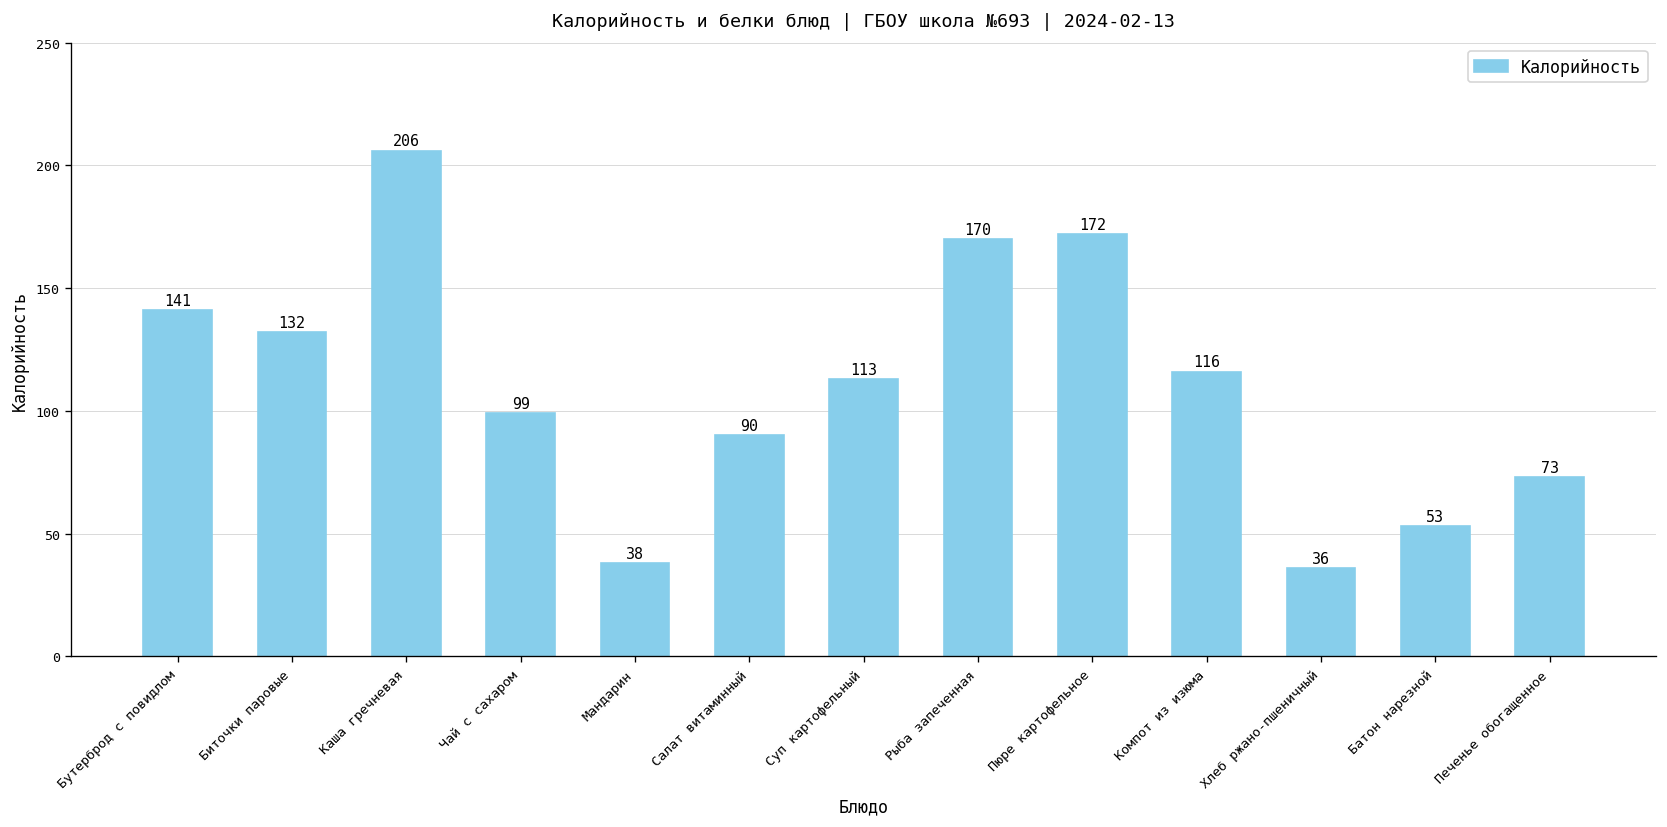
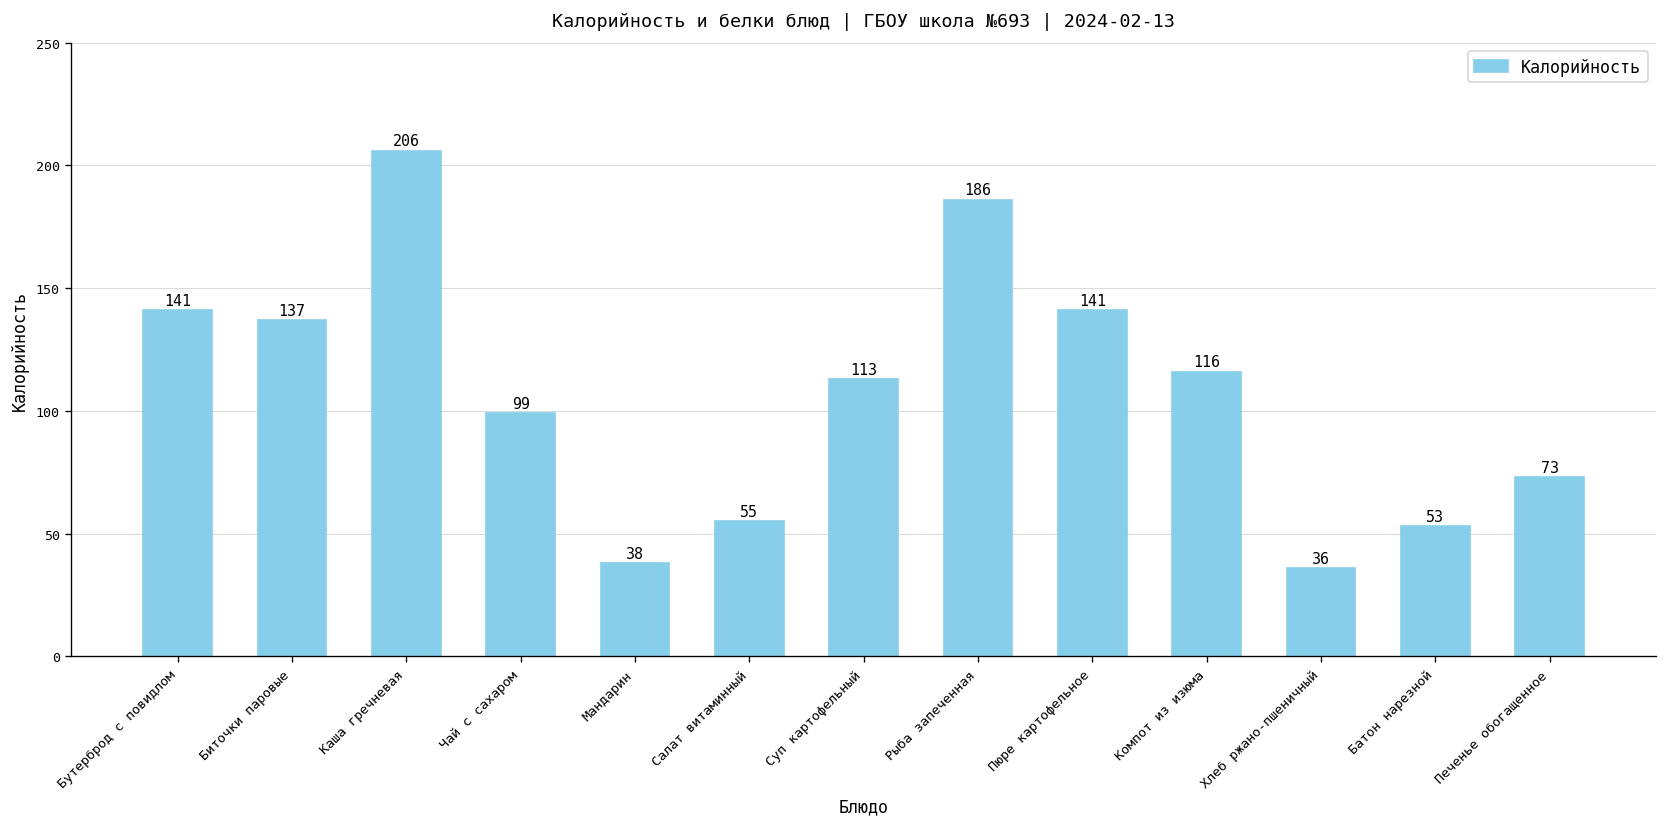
Биточки паровые: 132 -> 137
Салат витаминный: 90 -> 55
Рыба запеченная: 170 -> 186
Пюре картофельное: 172 -> 141
